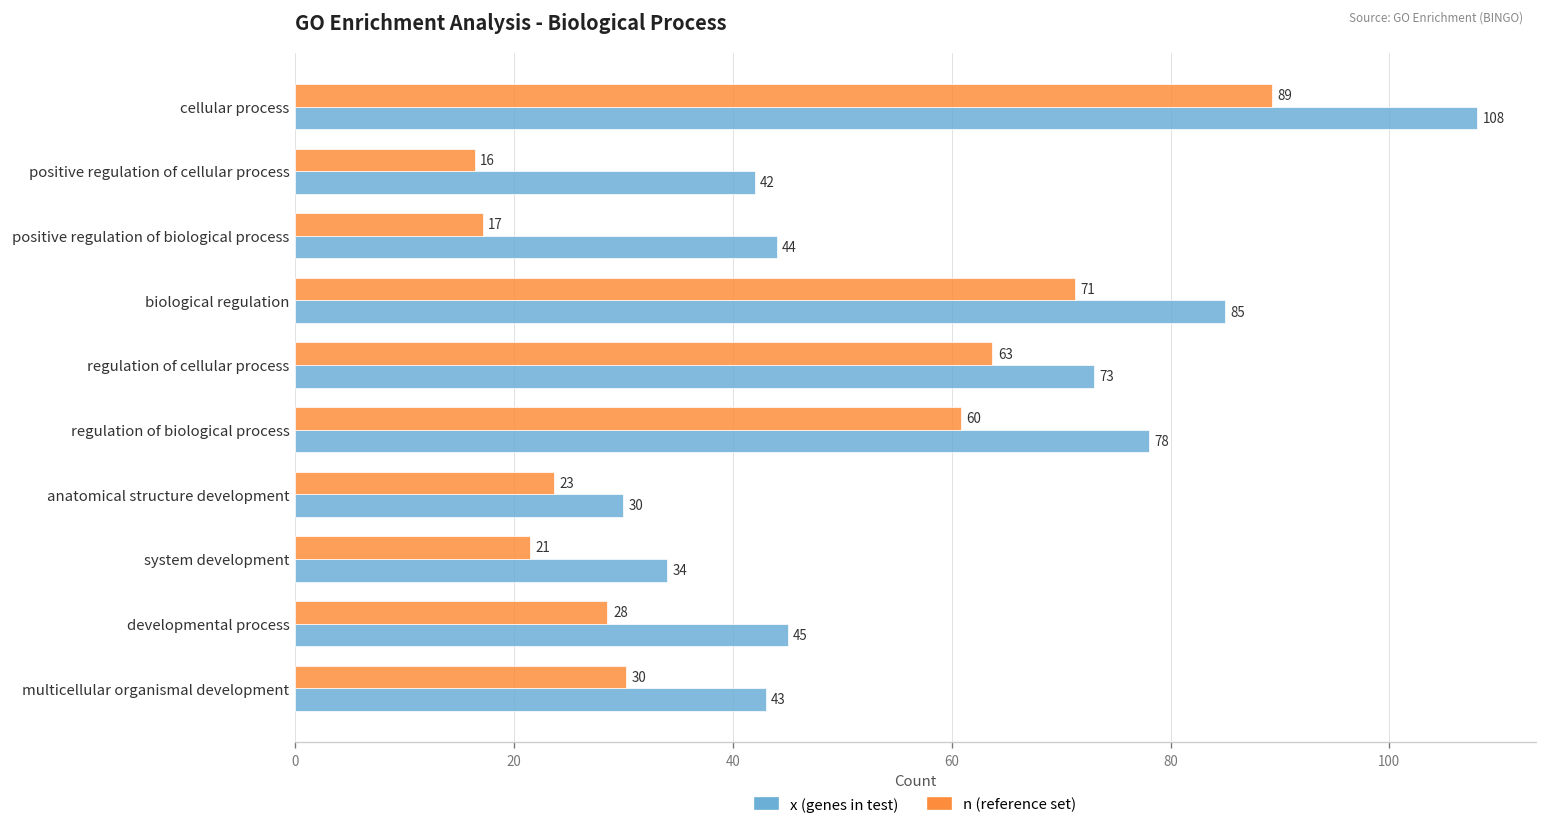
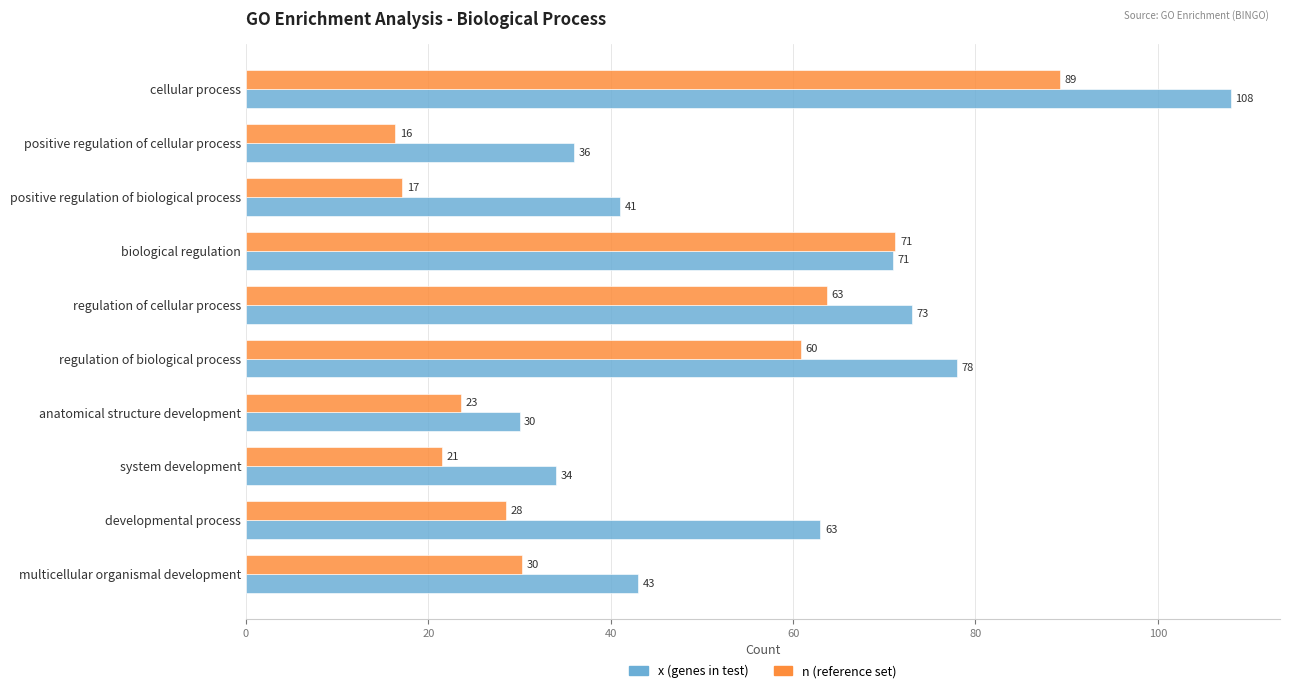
x (genes in test), positive regulation of cellular process: 42 -> 36
x (genes in test), positive regulation of biological process: 44 -> 41
x (genes in test), biological regulation: 85 -> 71
x (genes in test), developmental process: 45 -> 63
